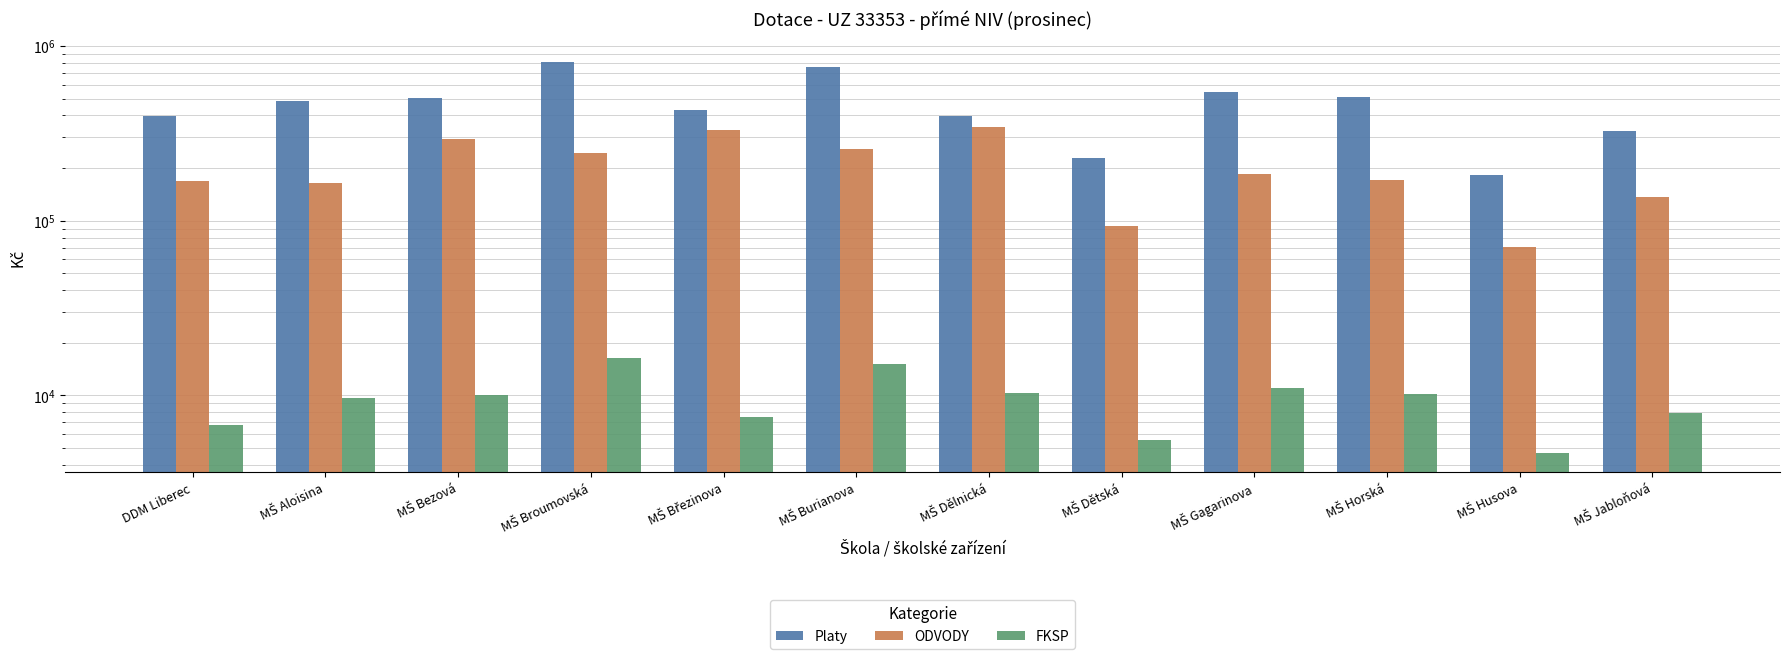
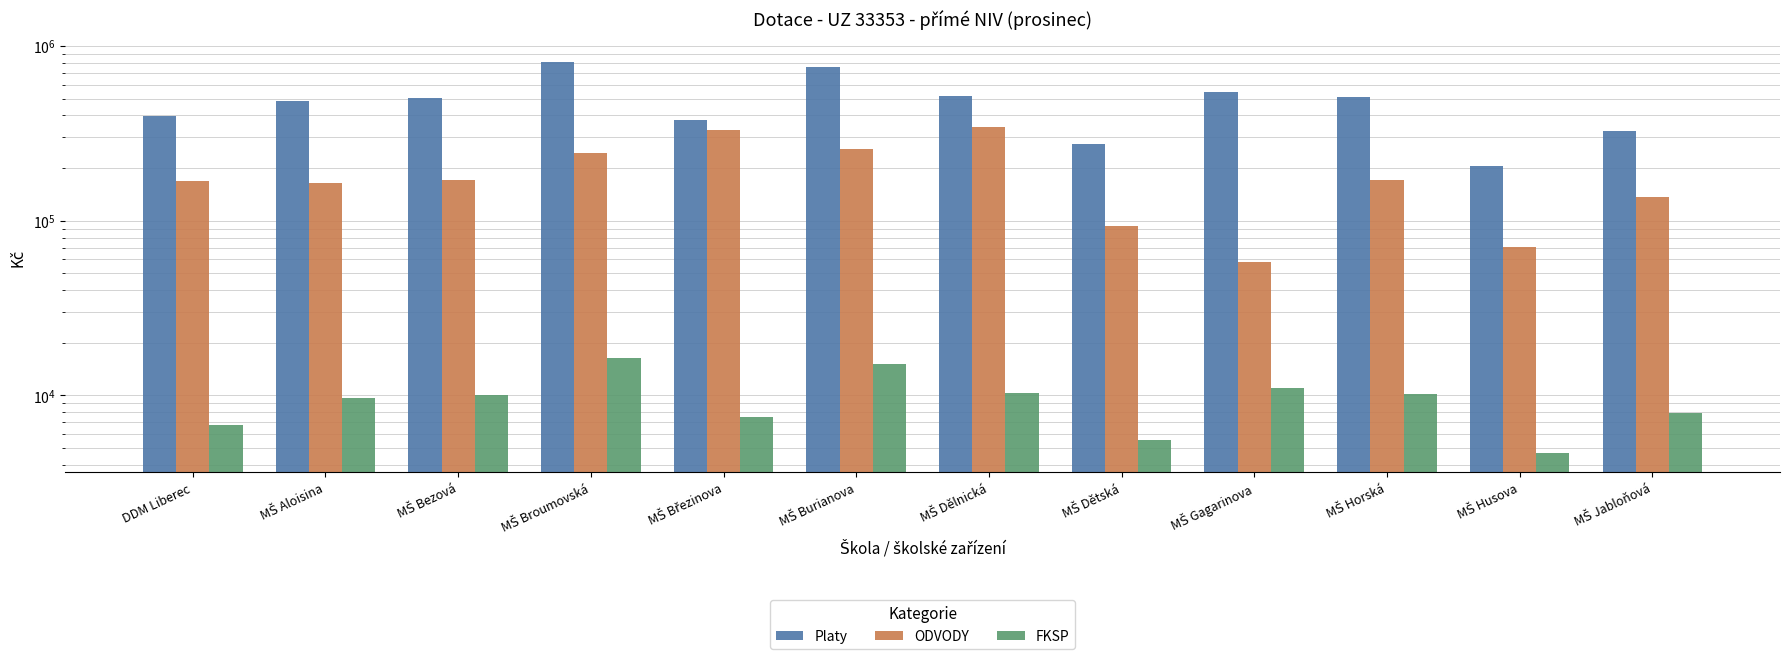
ODVODY, MŠ Bezová: 290000 -> 170000
Platy, MŠ Březinova: 430000 -> 380000
Platy, MŠ Dělnická: 390000 -> 520000
Platy, MŠ Dětská: 230000 -> 280000
ODVODY, MŠ Gagarinova: 180000 -> 58000
Platy, MŠ Husova: 180000 -> 210000
